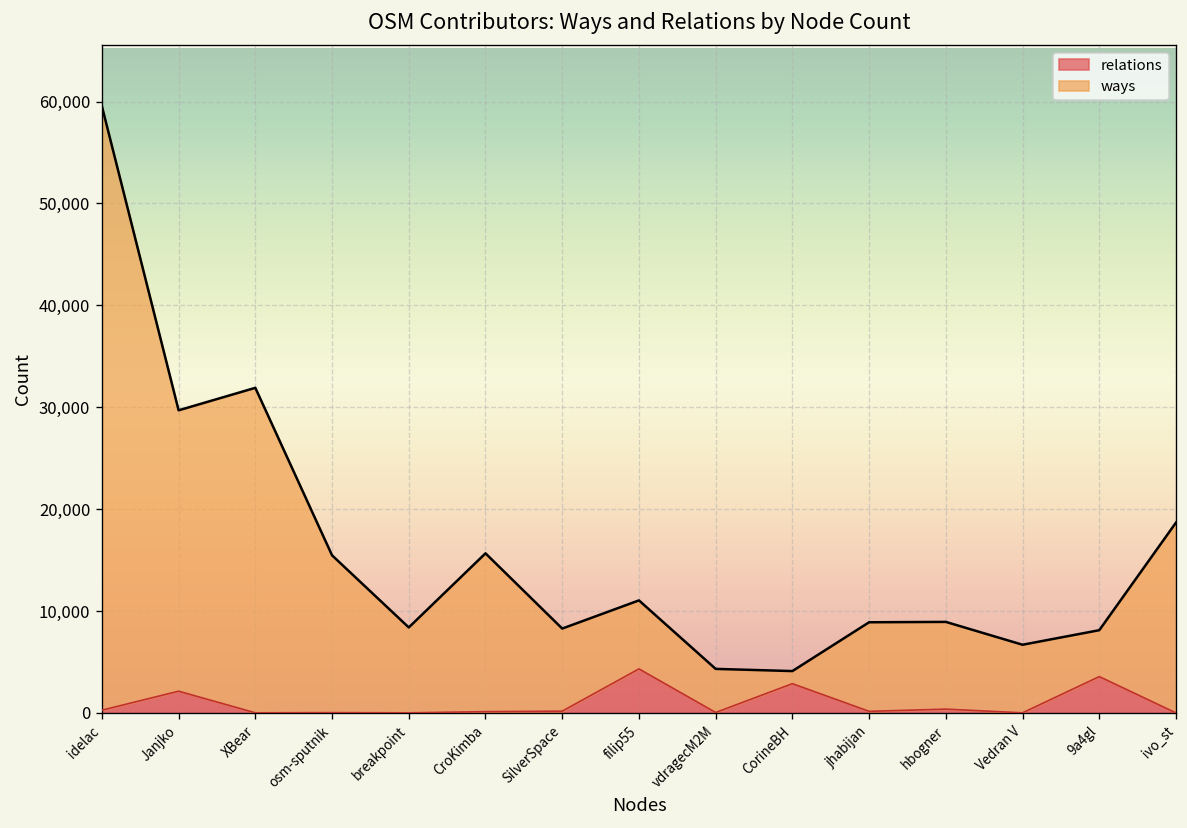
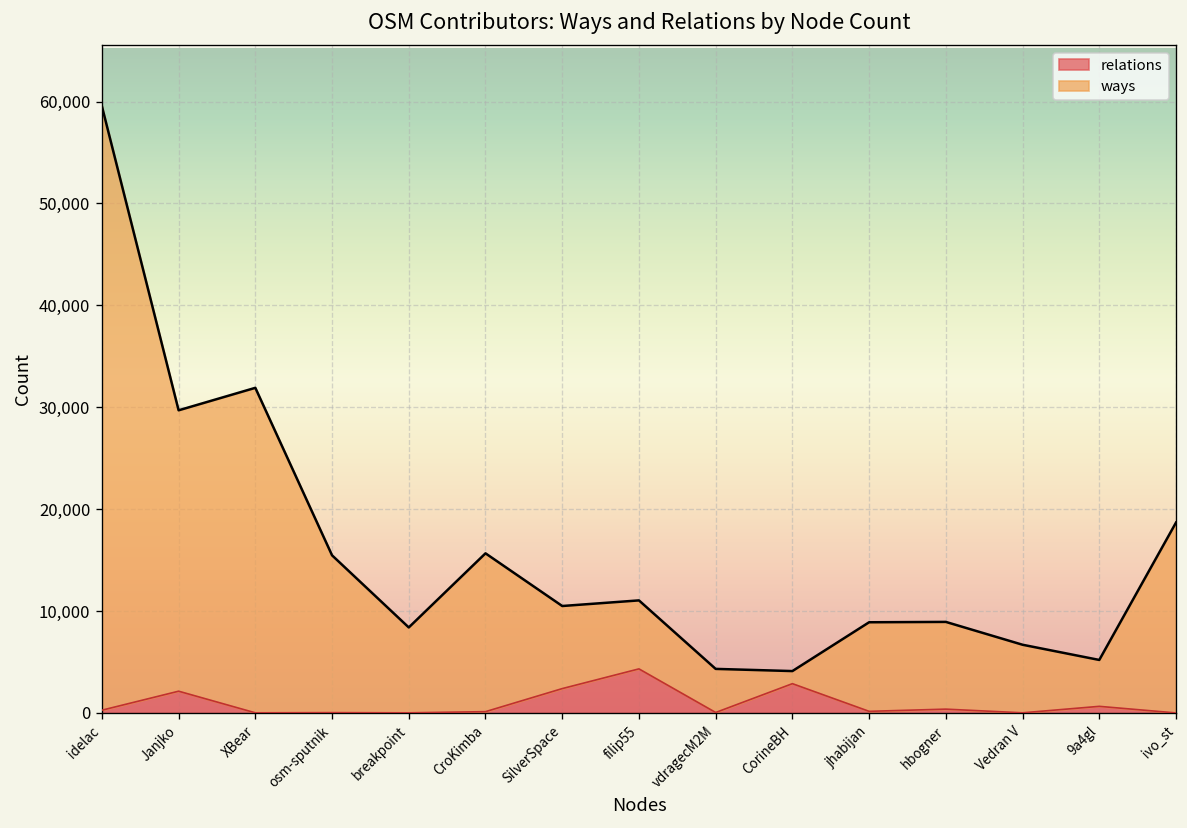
relations, SilverSpace: 0 -> 2,000
relations, 9a4gl: 4,000 -> 1,000
